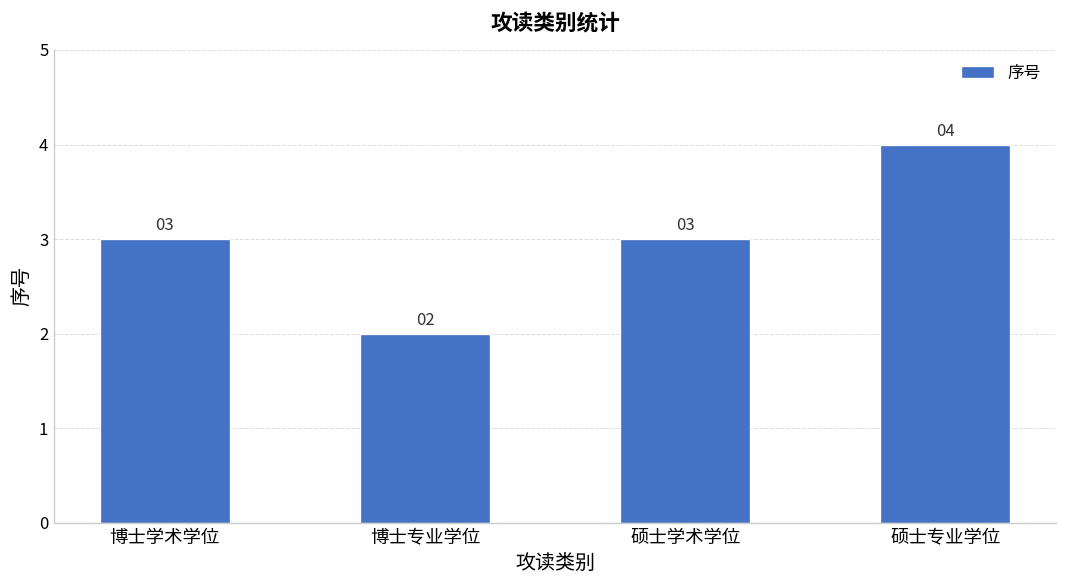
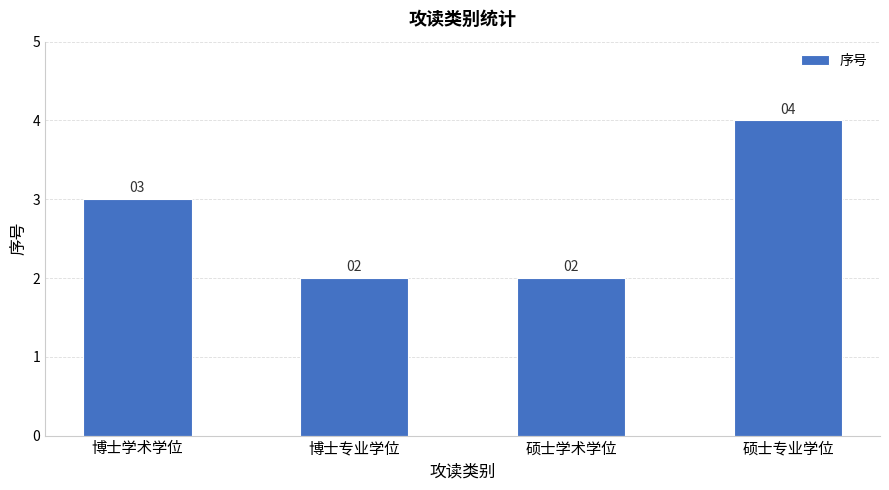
硕士学术学位: 03 -> 02
